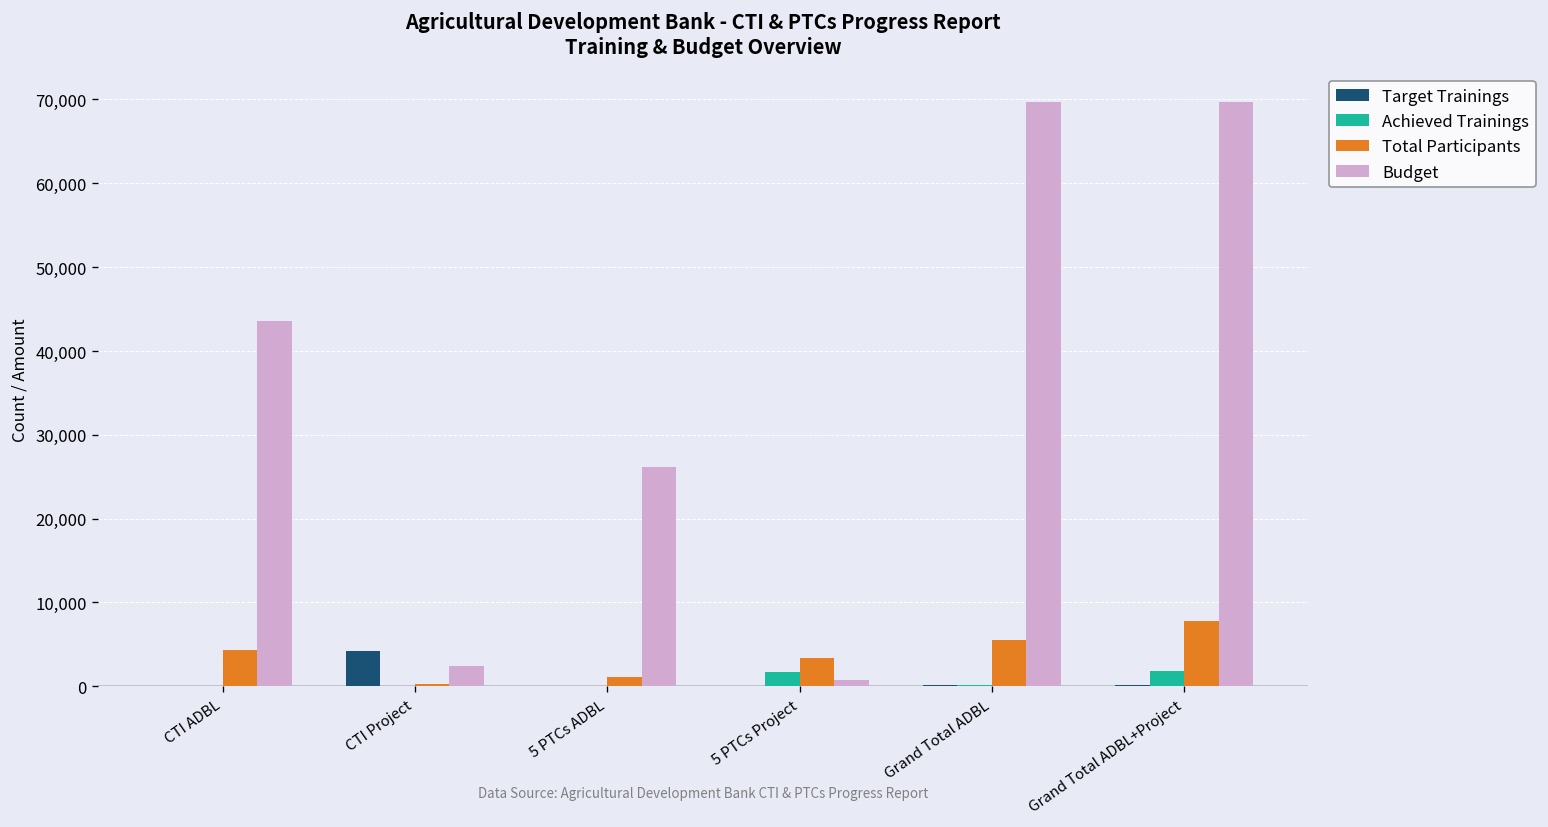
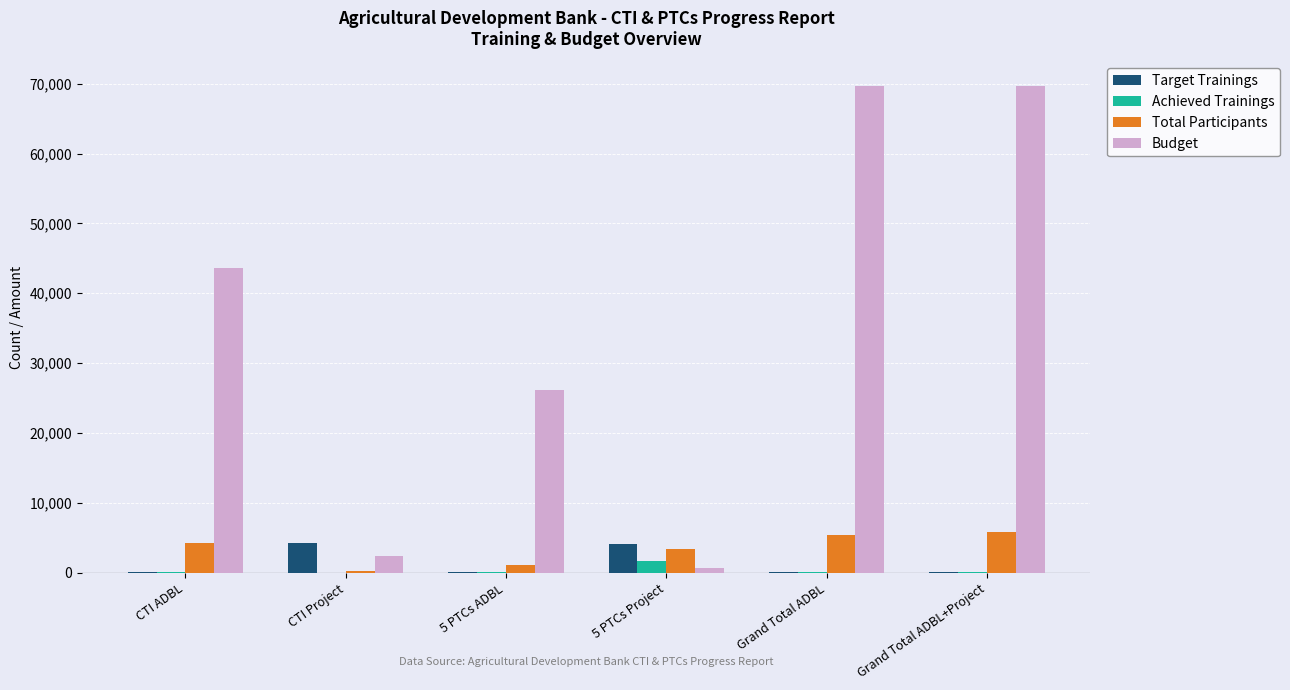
Target Trainings, 5 PTCs Project: 0 -> 4,000
Achieved Trainings, Grand Total ADBL+Project: 2,000 -> 0
Total Participants, Grand Total ADBL+Project: 8,000 -> 6,000
